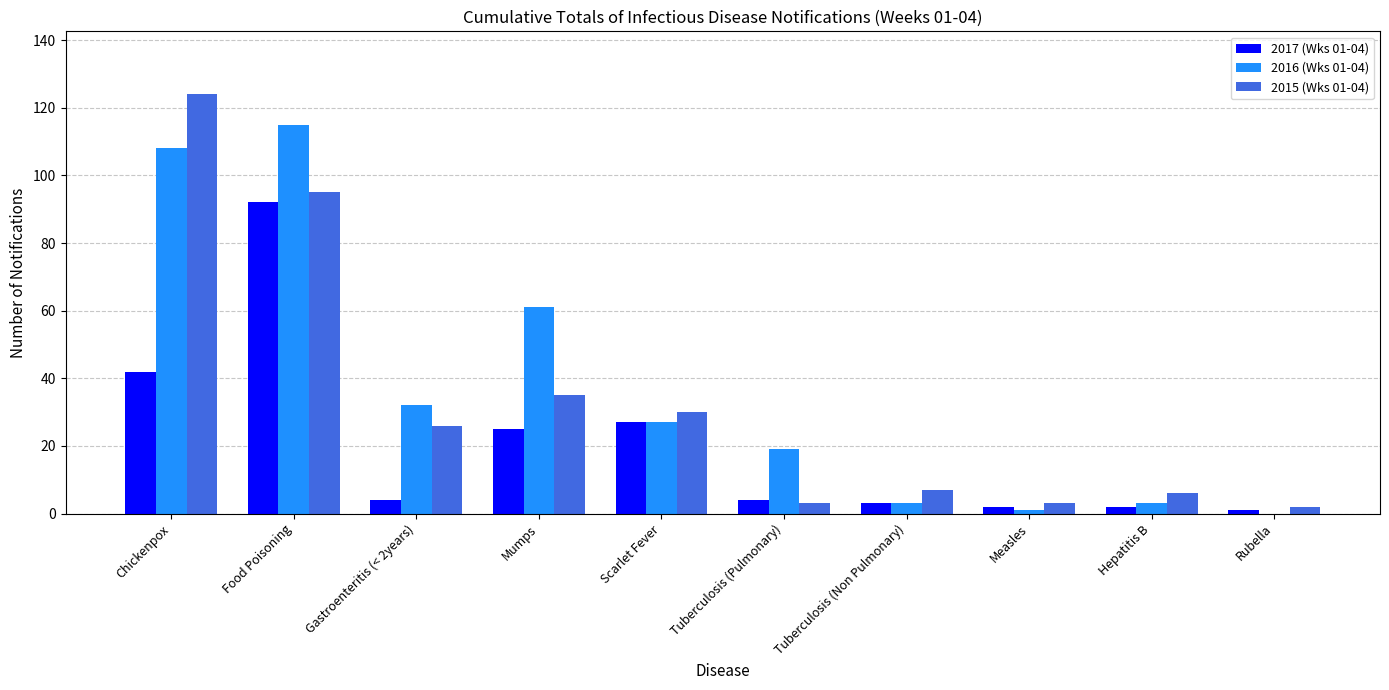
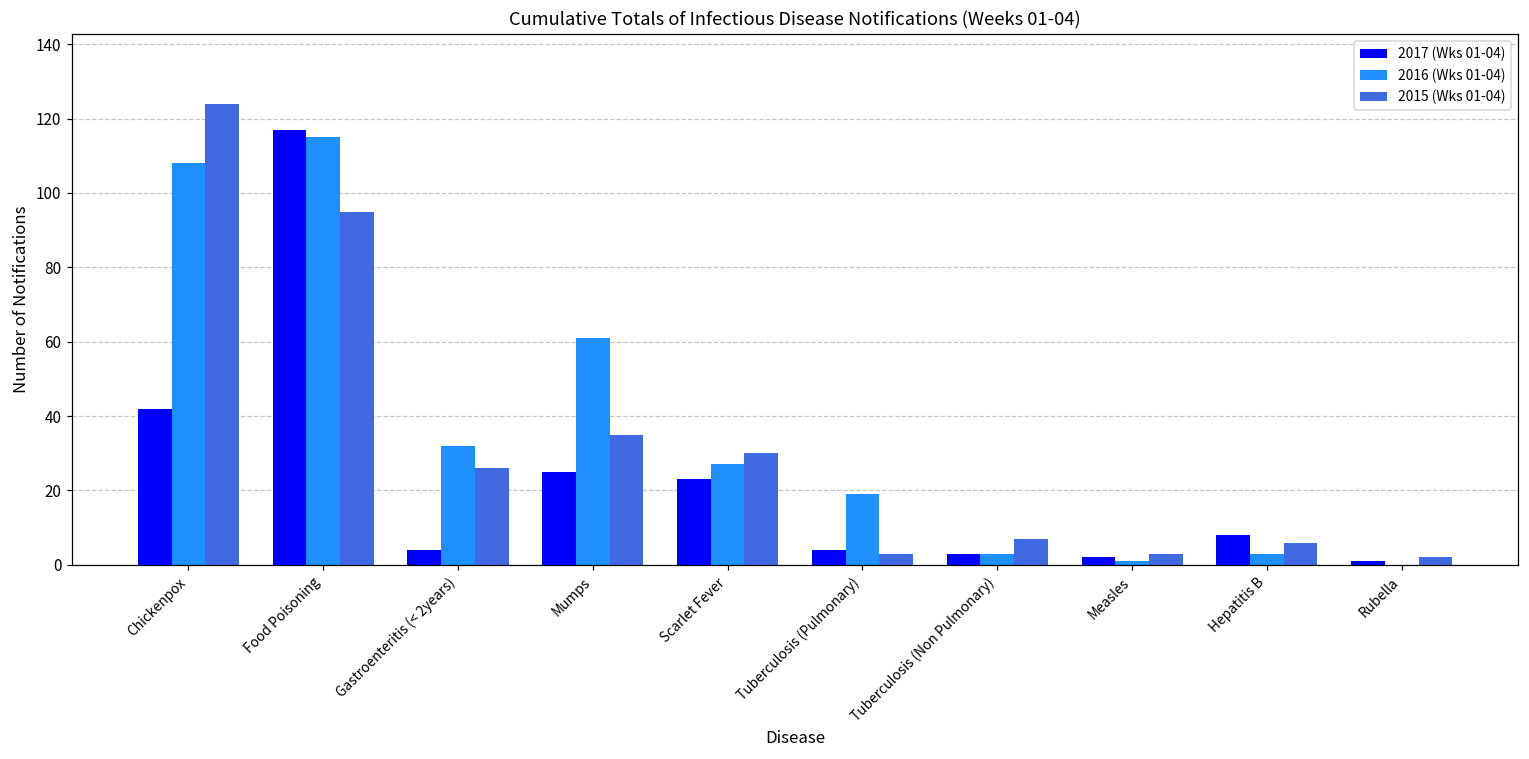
2017 (Wks 01-04), Food Poisoning: 92 -> 117
2017 (Wks 01-04), Scarlet Fever: 27 -> 23
2017 (Wks 01-04), Hepatitis B: 2 -> 8
